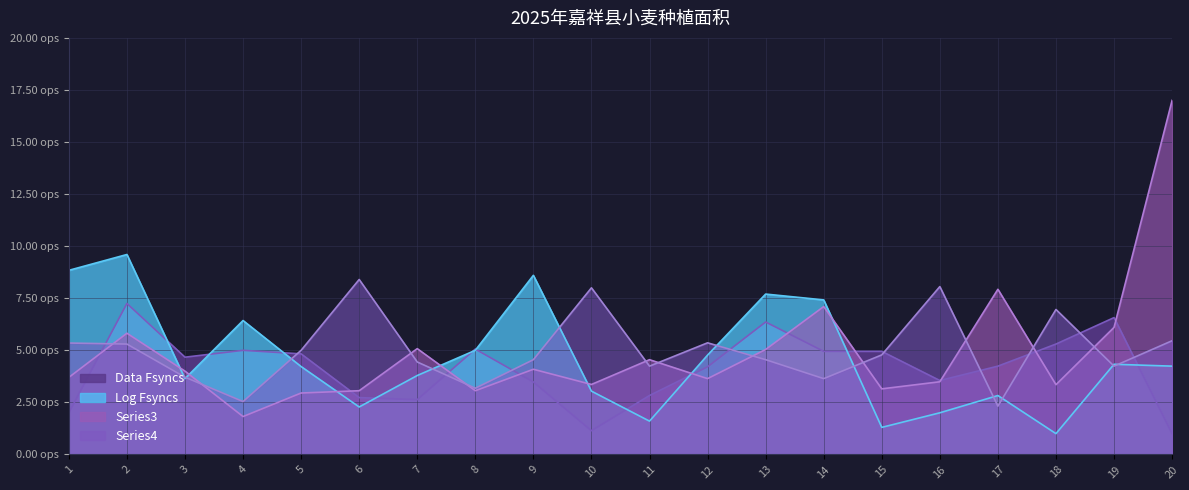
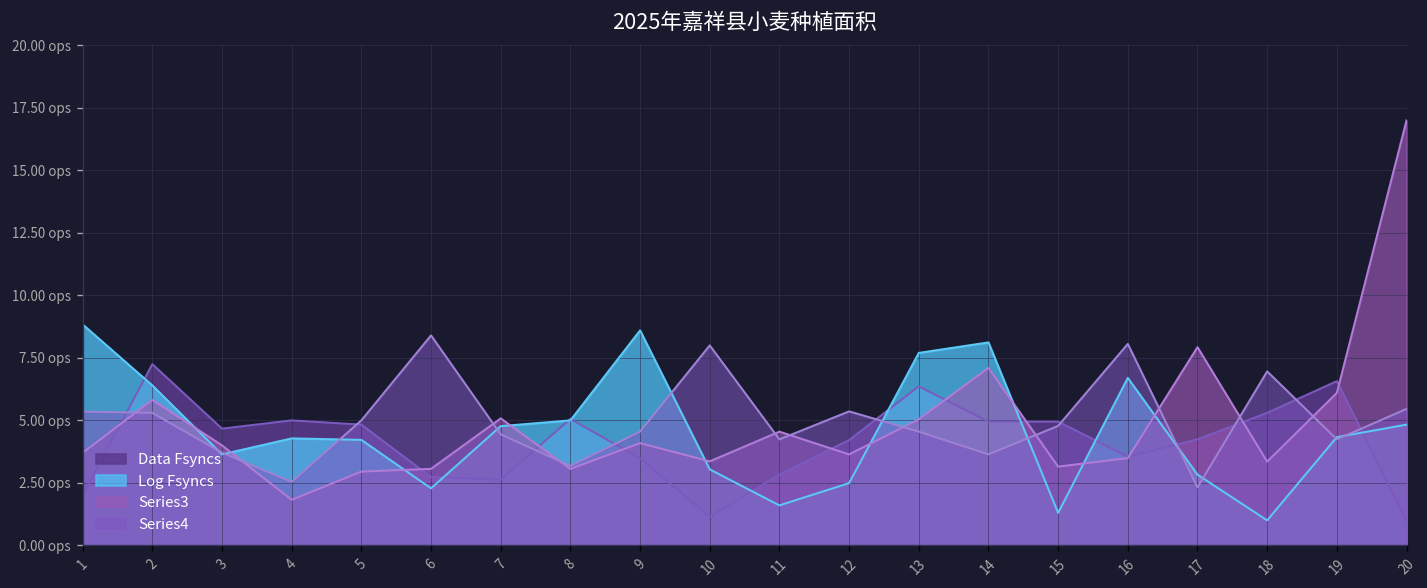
Log Fsyncs, 2: 9.6 ops -> 6.4 ops
Log Fsyncs, 4: 6.4 ops -> 4.3 ops
Log Fsyncs, 7: 3.8 ops -> 4.8 ops
Log Fsyncs, 12: 4.8 ops -> 2.5 ops
Log Fsyncs, 14: 7.4 ops -> 8.1 ops
Log Fsyncs, 16: 2.0 ops -> 6.7 ops
Log Fsyncs, 20: 4.2 ops -> 4.8 ops
